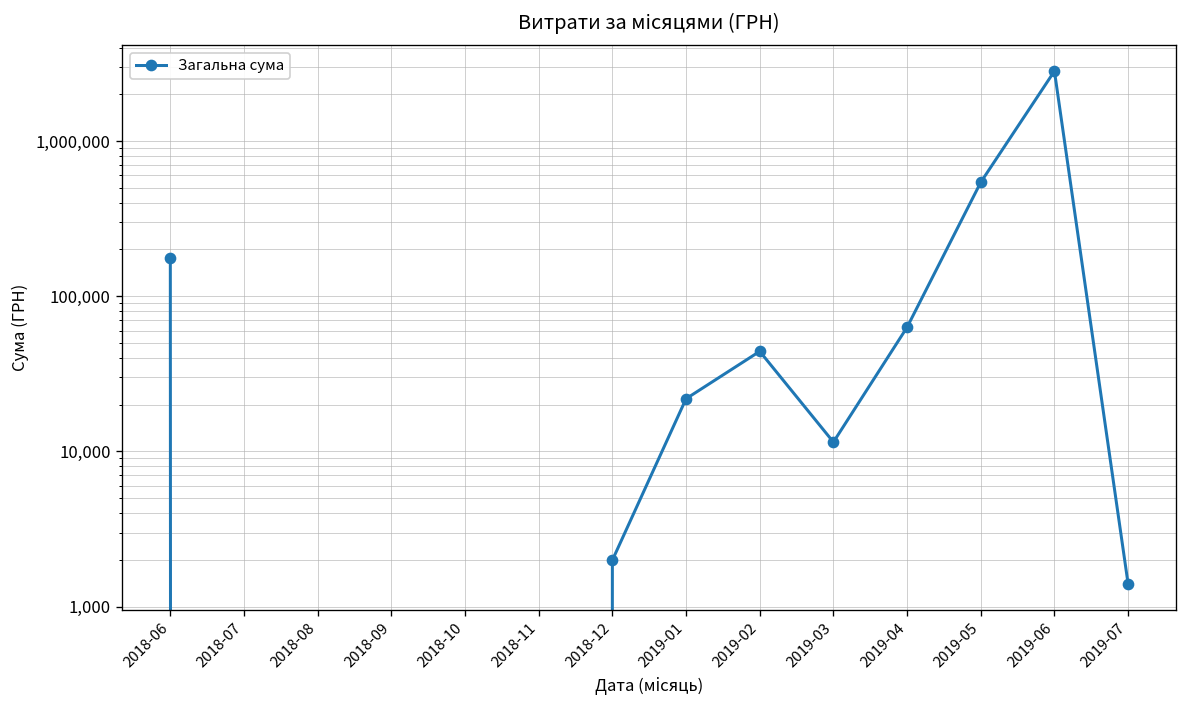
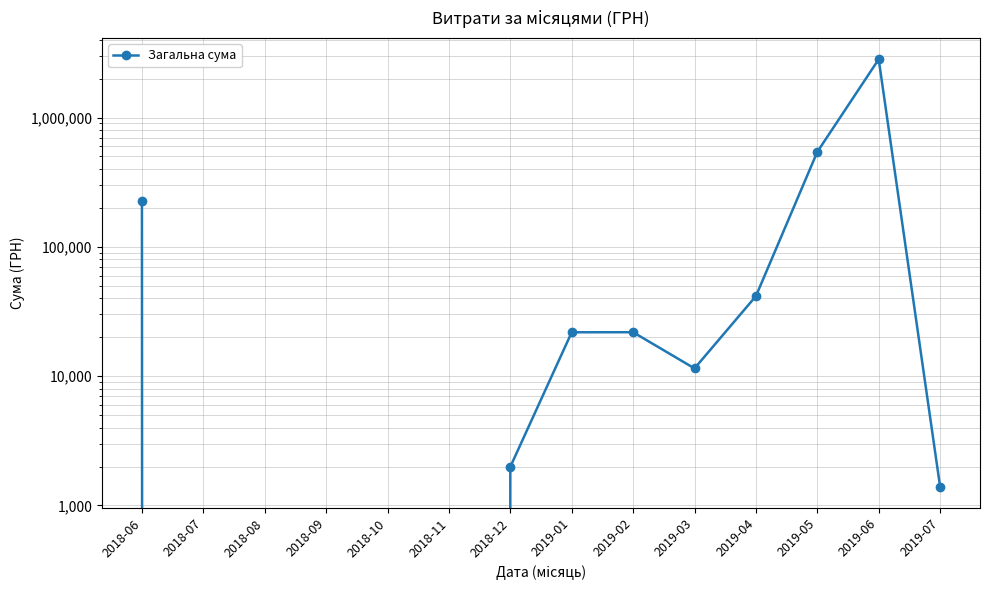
2018-06: 180,000 -> 220,000
2019-02: 44,000 -> 22,000
2019-04: 60,000 -> 42,000
